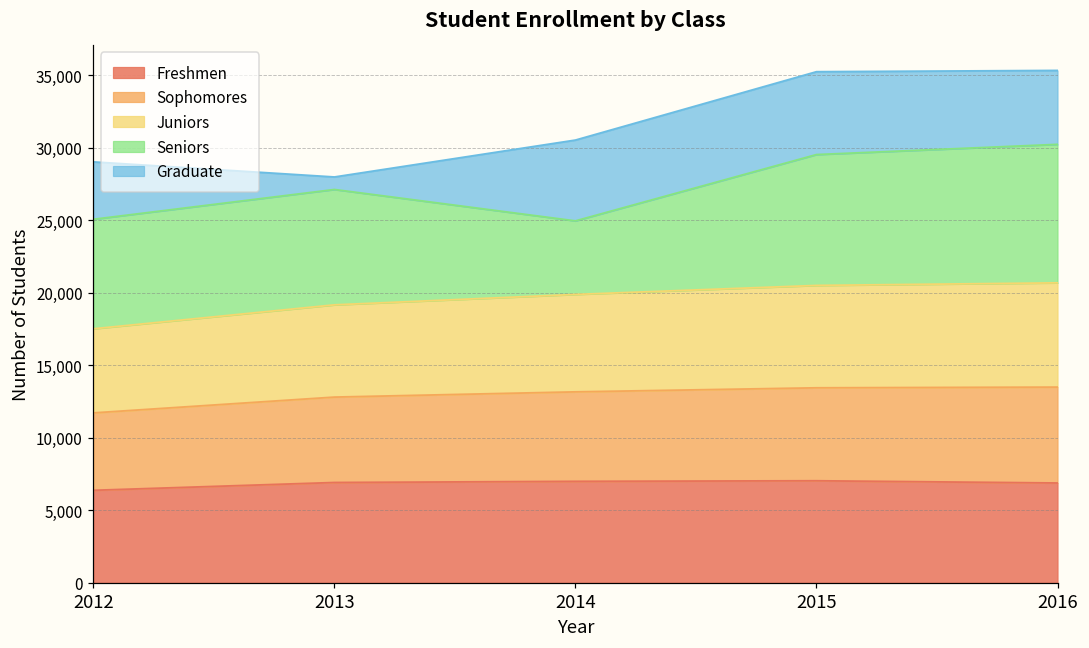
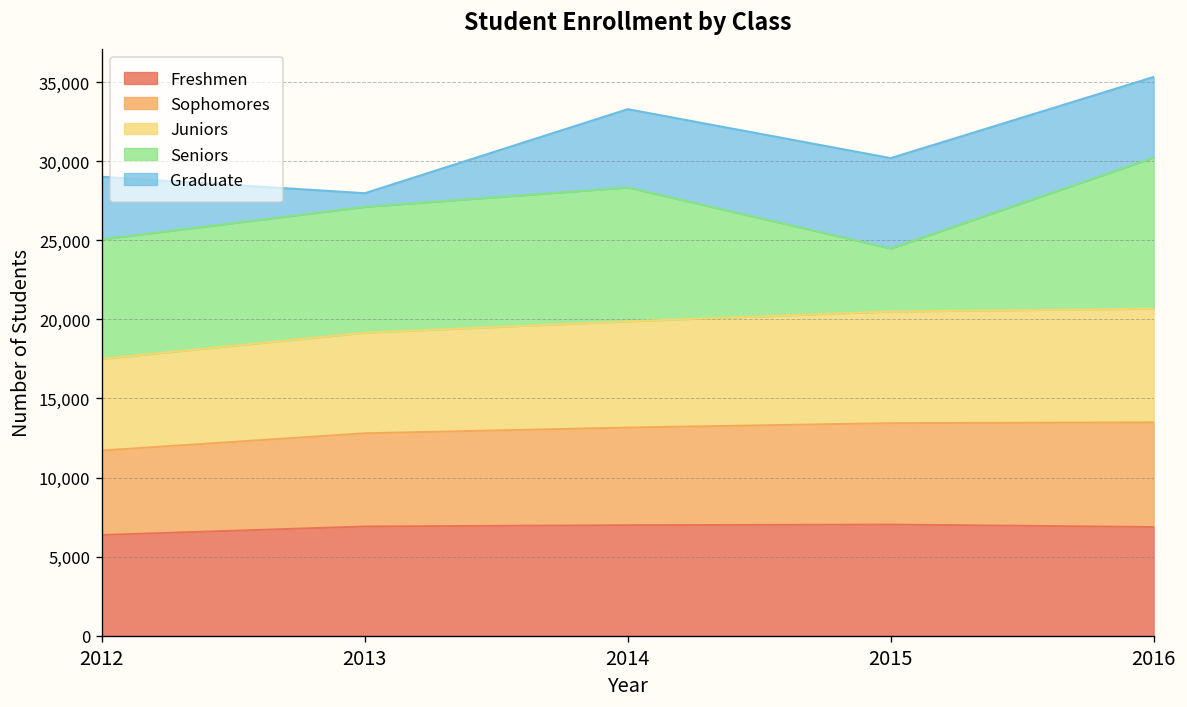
Seniors, 2014: 5,100 -> 8,500
Graduate, 2014: 5,600 -> 5,000
Seniors, 2015: 9,000 -> 4,000
